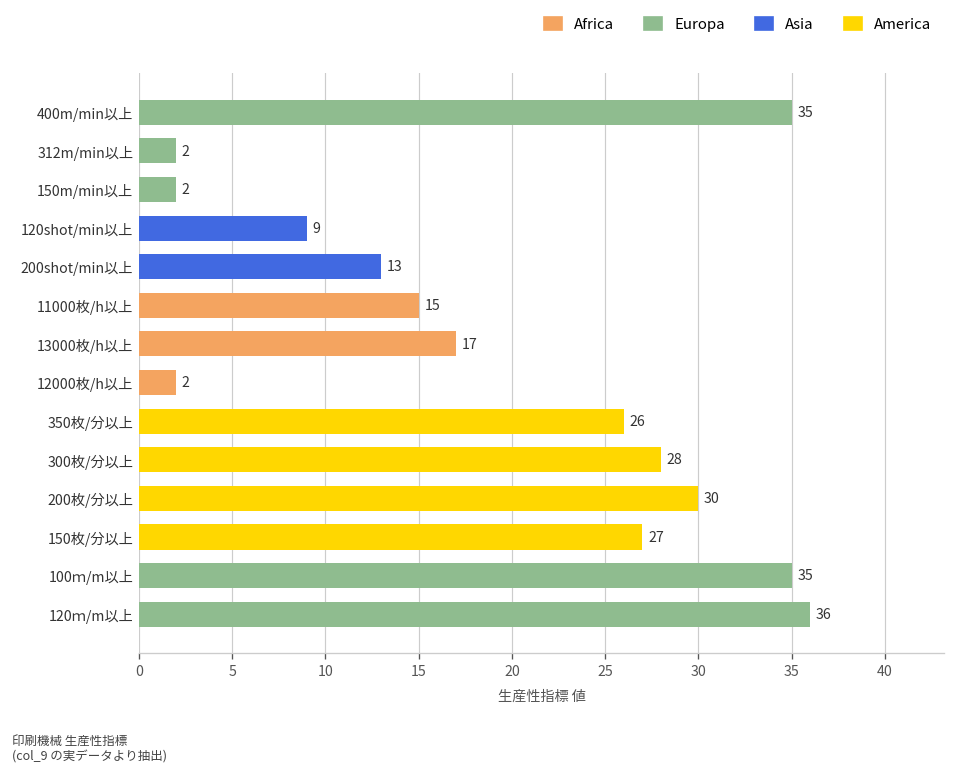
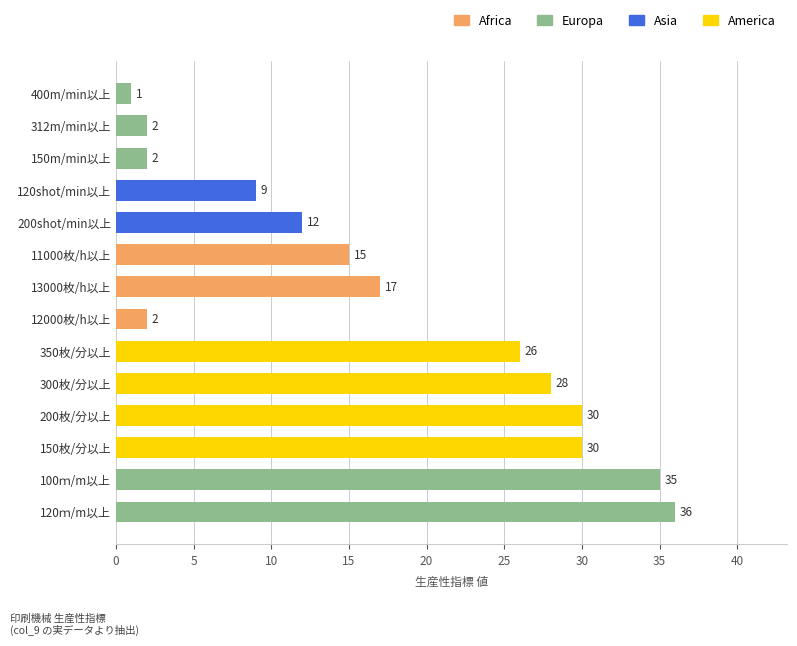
400m/min以上: 35 -> 1
200shot/min以上: 13 -> 12
150枚/分以上: 27 -> 30
